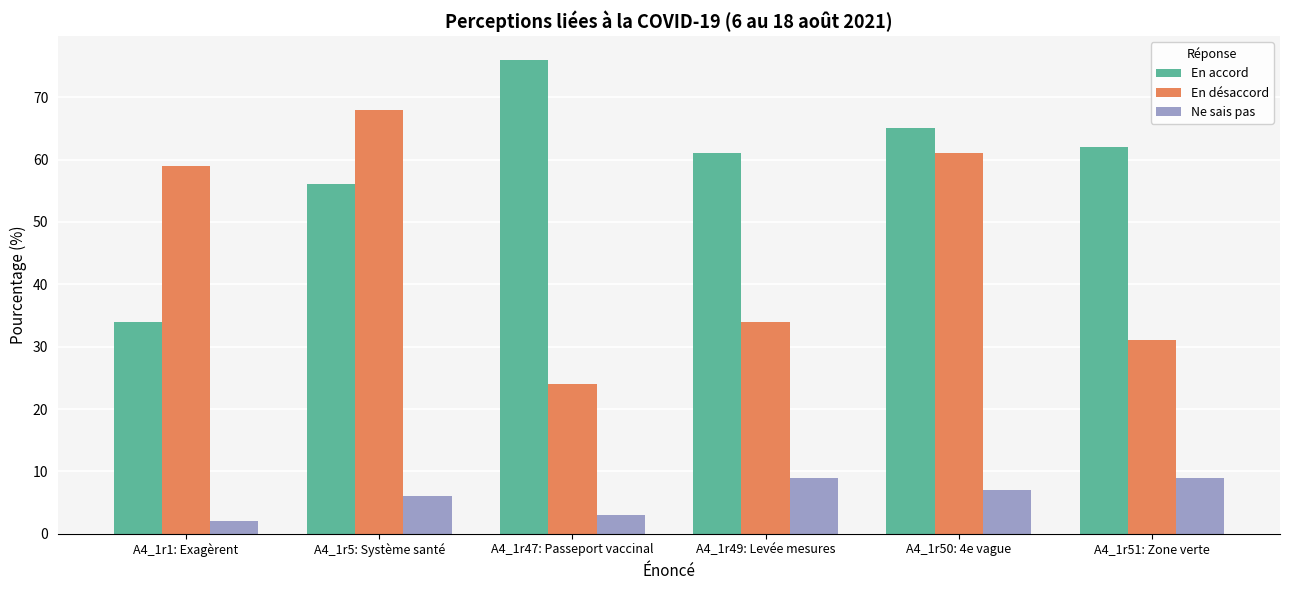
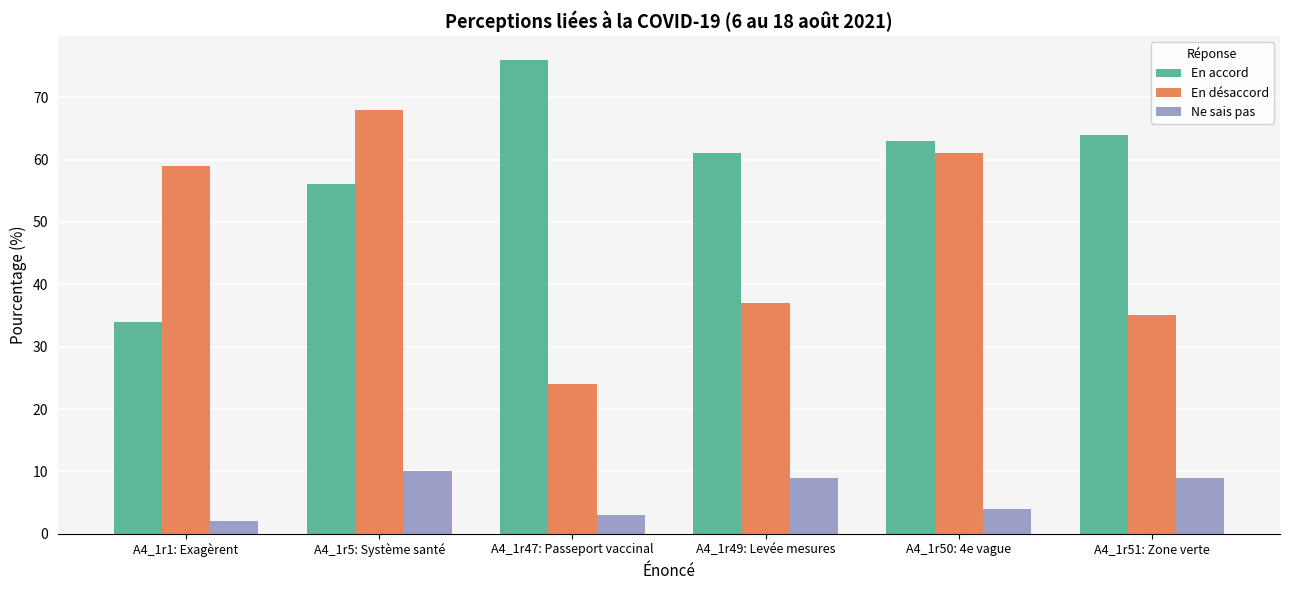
Ne sais pas, A4_1r5: Système santé: 6 -> 10
En désaccord, A4_1r49: Levée mesures: 34 -> 37
En accord, A4_1r50: 4e vague: 65 -> 63
Ne sais pas, A4_1r50: 4e vague: 7 -> 4
En accord, A4_1r51: Zone verte: 62 -> 64
En désaccord, A4_1r51: Zone verte: 31 -> 35
